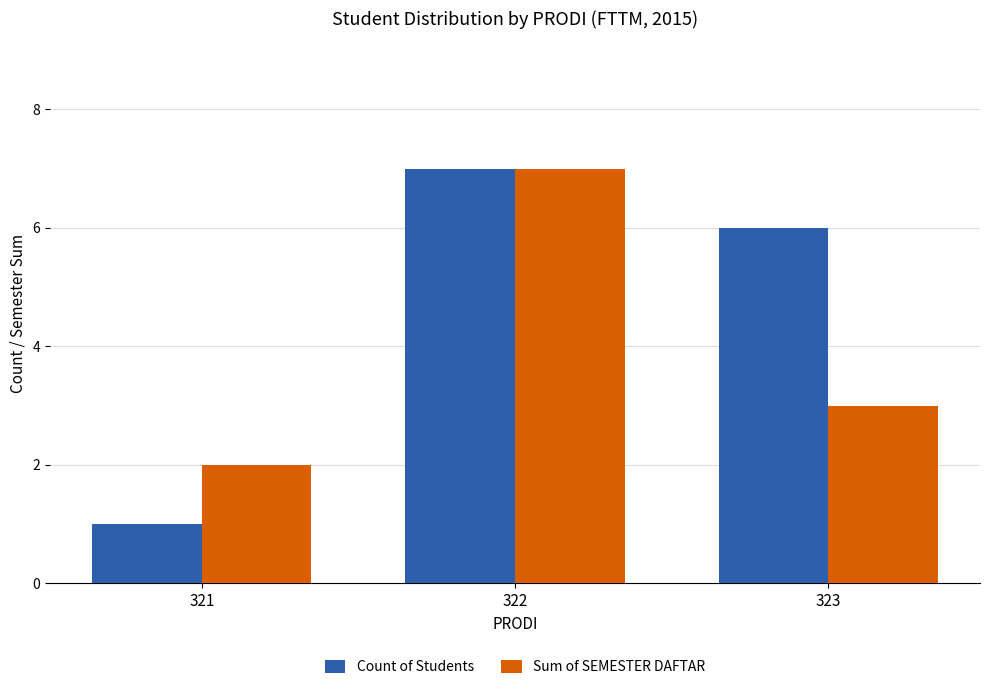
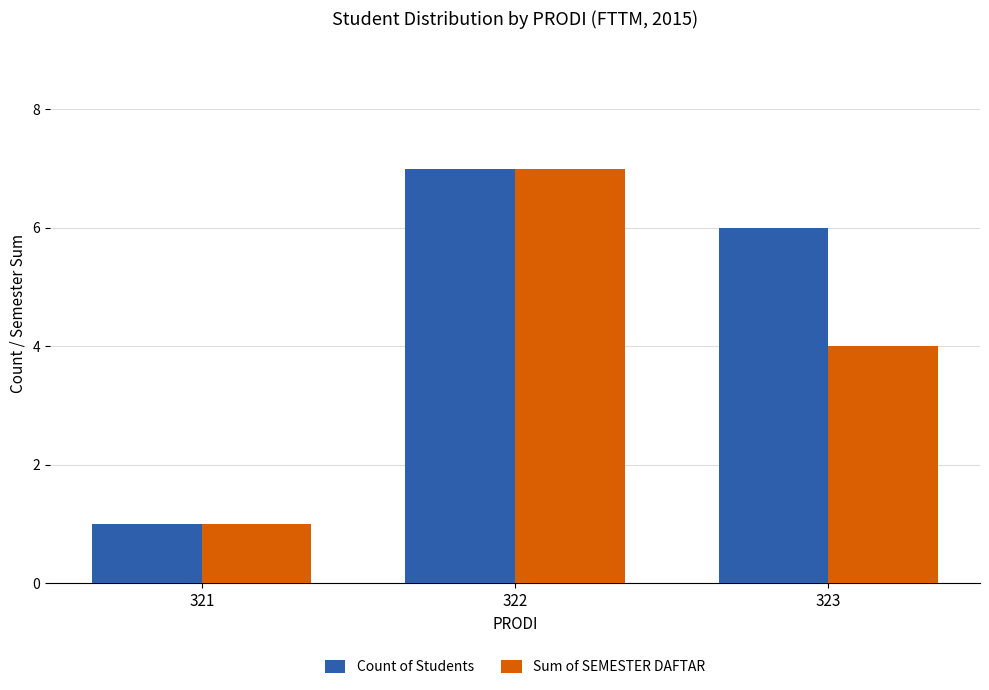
Sum of SEMESTER DAFTAR, 321: 2 -> 1
Sum of SEMESTER DAFTAR, 323: 3 -> 4
